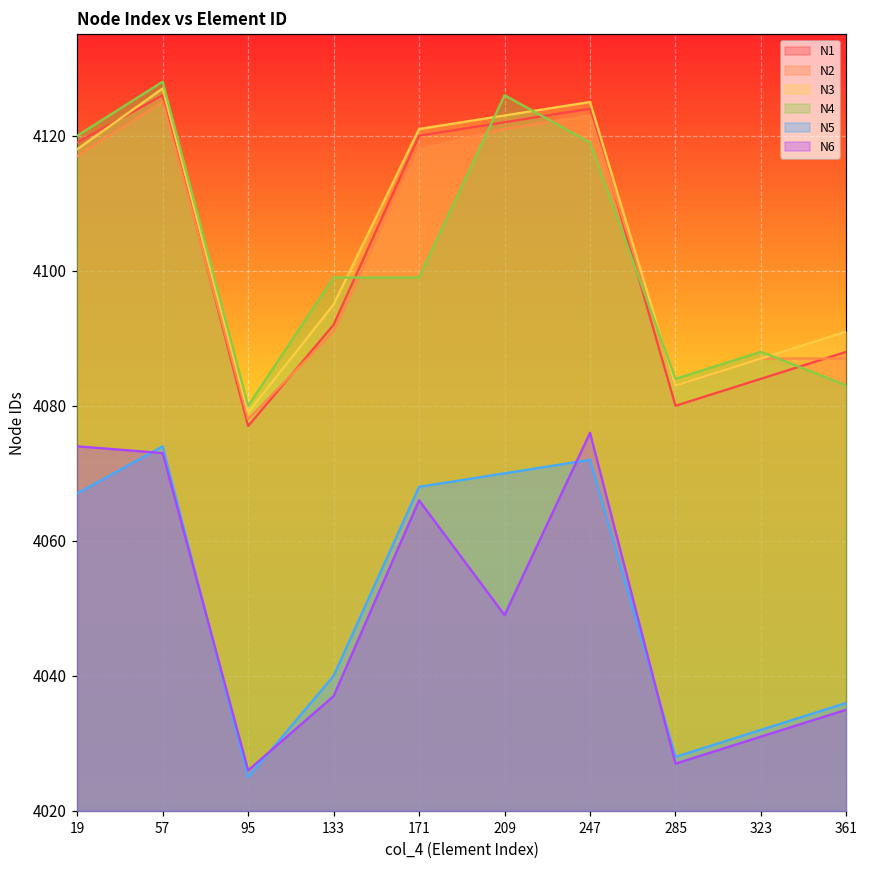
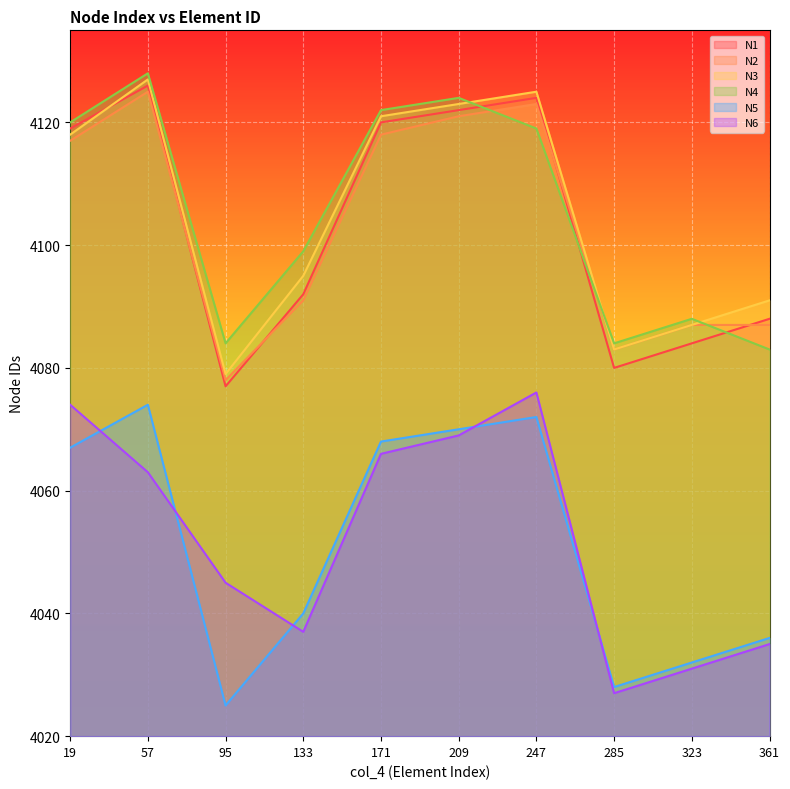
N6, 57: 4073 -> 4063
N4, 95: 4080 -> 4084
N6, 95: 4026 -> 4045
N4, 171: 4099 -> 4122
N4, 209: 4126 -> 4124
N6, 209: 4049 -> 4069
